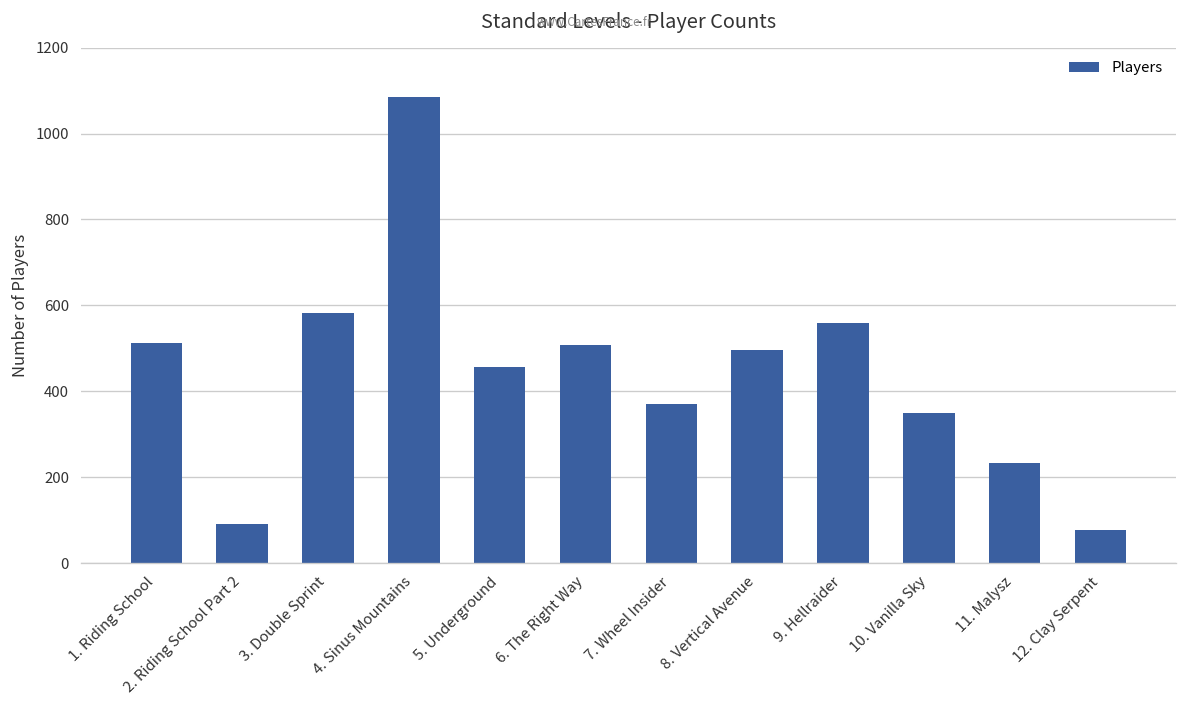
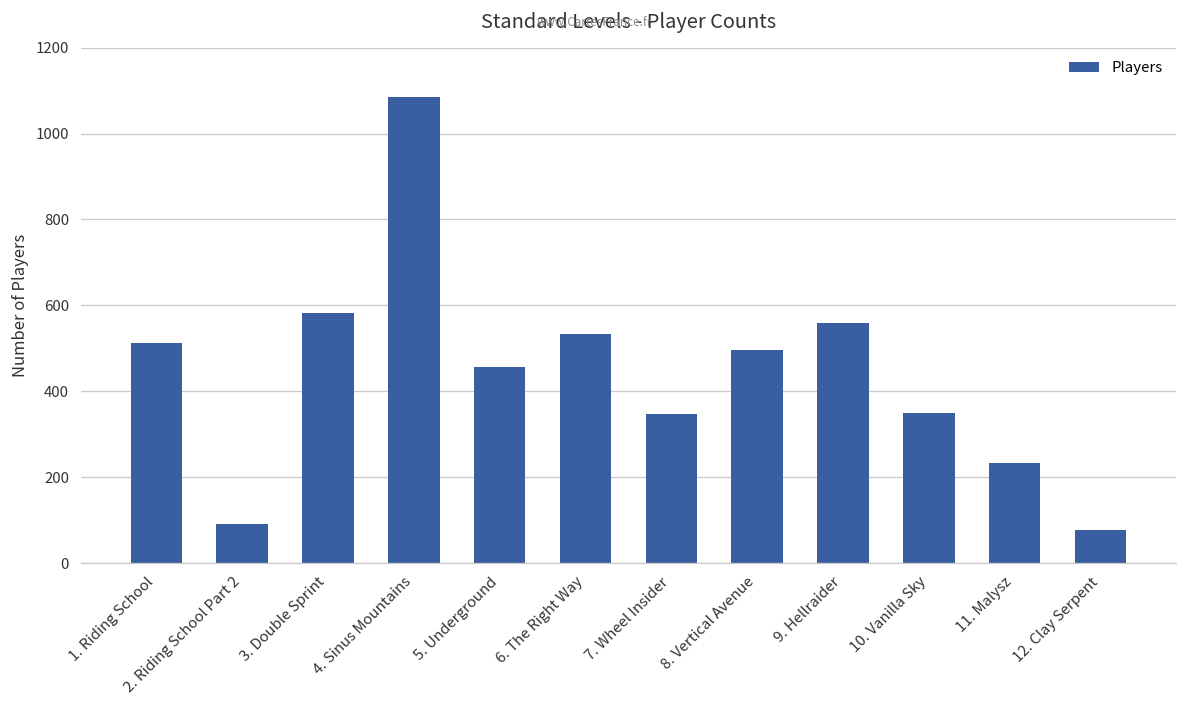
6. The Right Way: 510 -> 530
7. Wheel Insider: 370 -> 350
